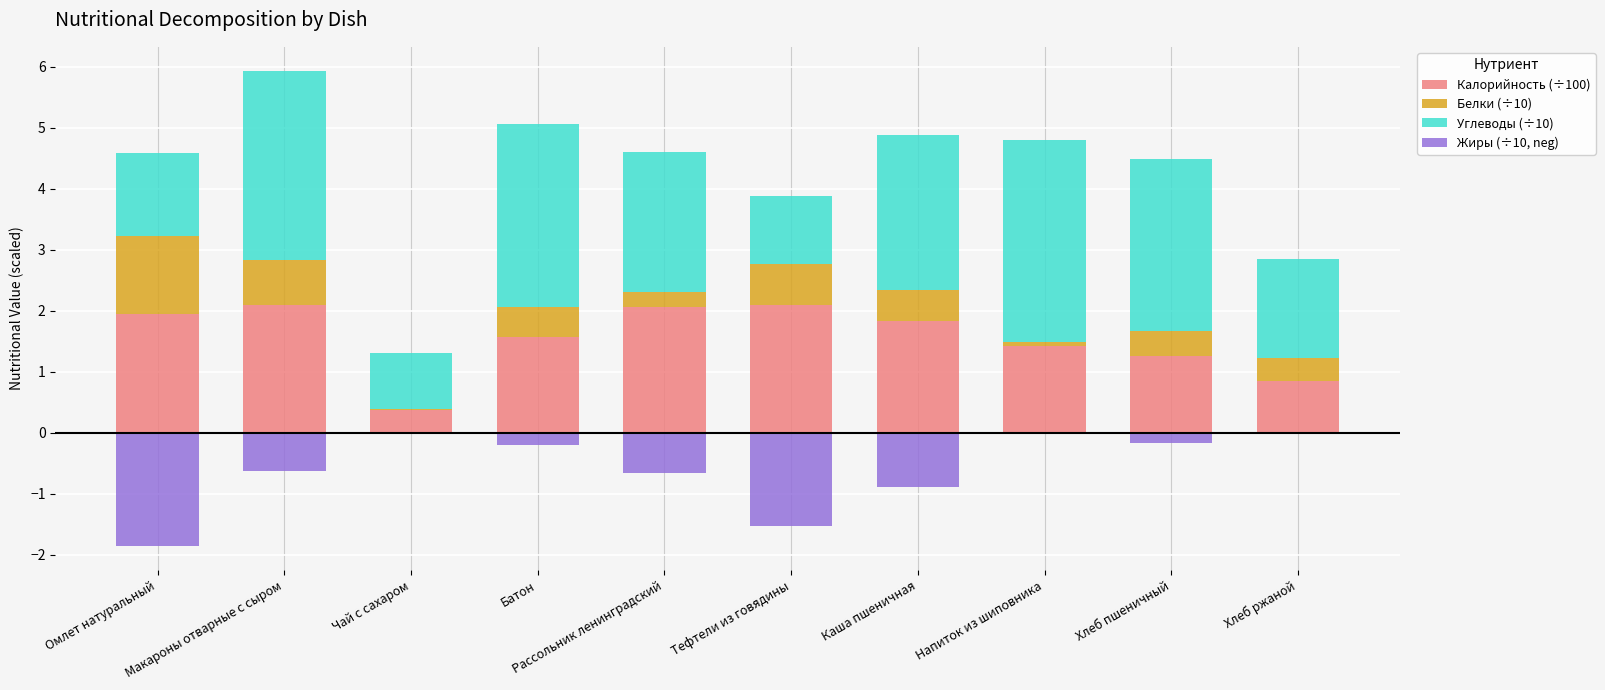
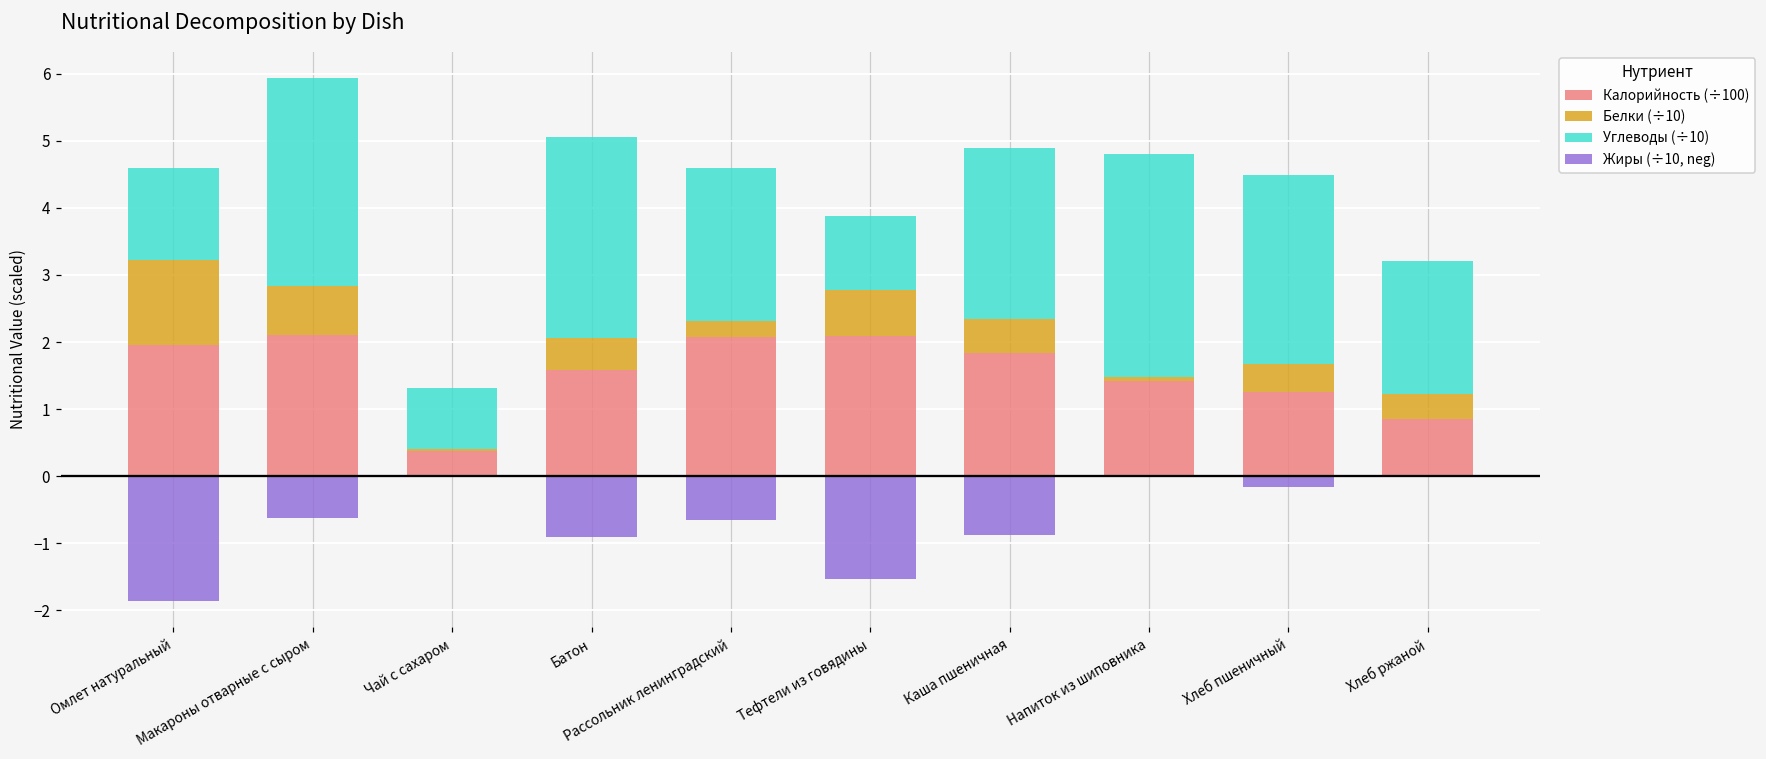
Жиры (÷10, neg), Батон: -0.2 -> -0.9
Углеводы (÷10), Хлеб ржаной: 1.6 -> 2.0
